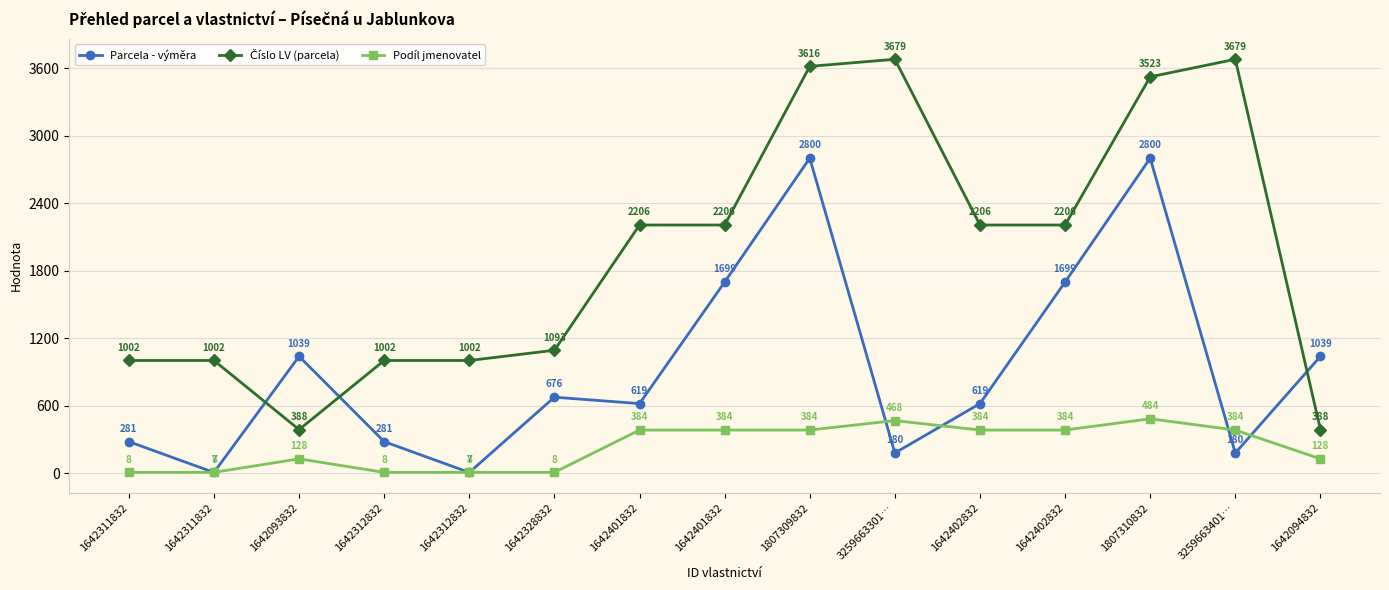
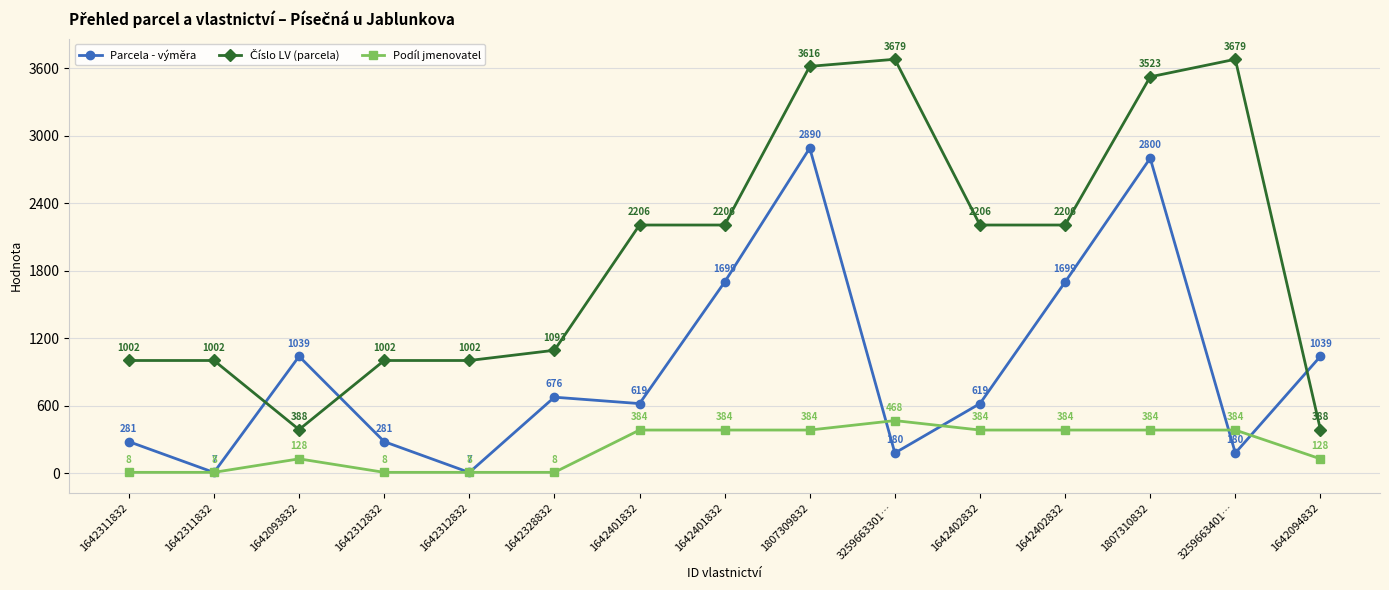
Parcela - výměra, 1807309832: 2800 -> 2890
Podíl jmenovatel, 1807310832: 484 -> 384
